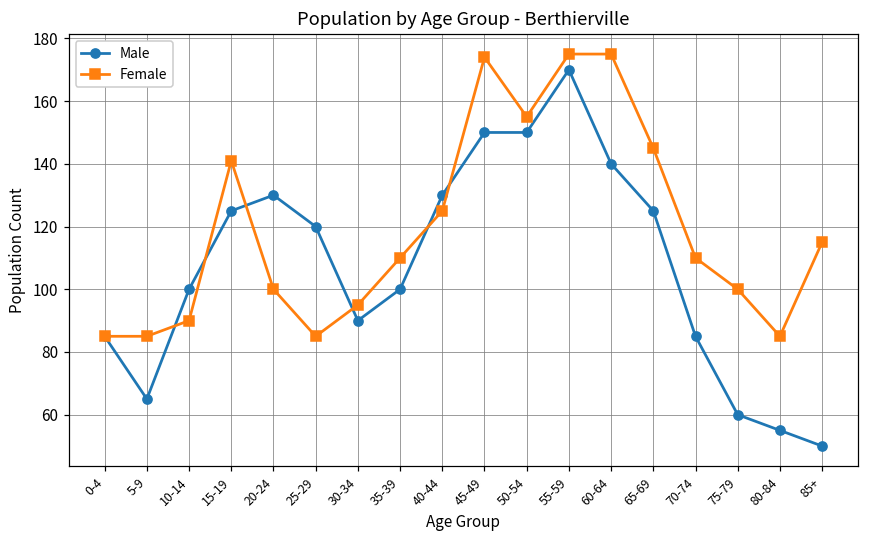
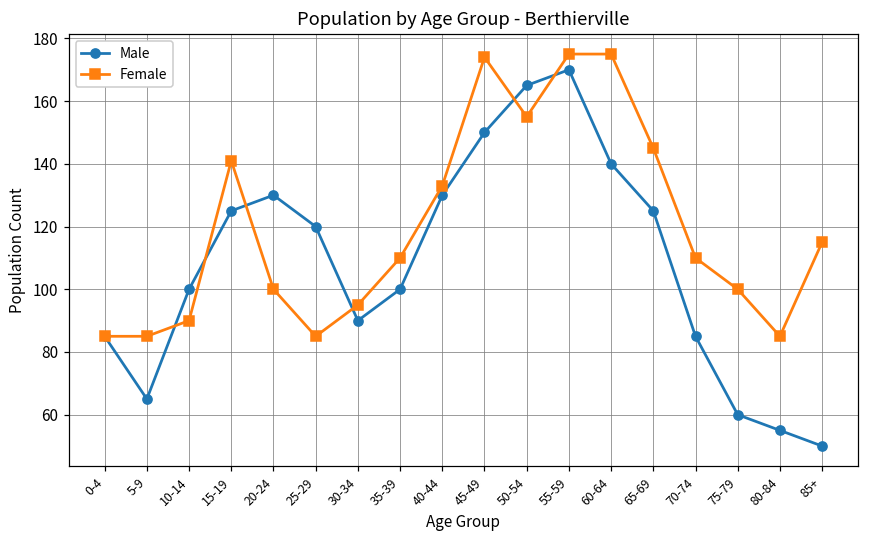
Female, 40-44: 125 -> 133
Male, 50-54: 150 -> 165
